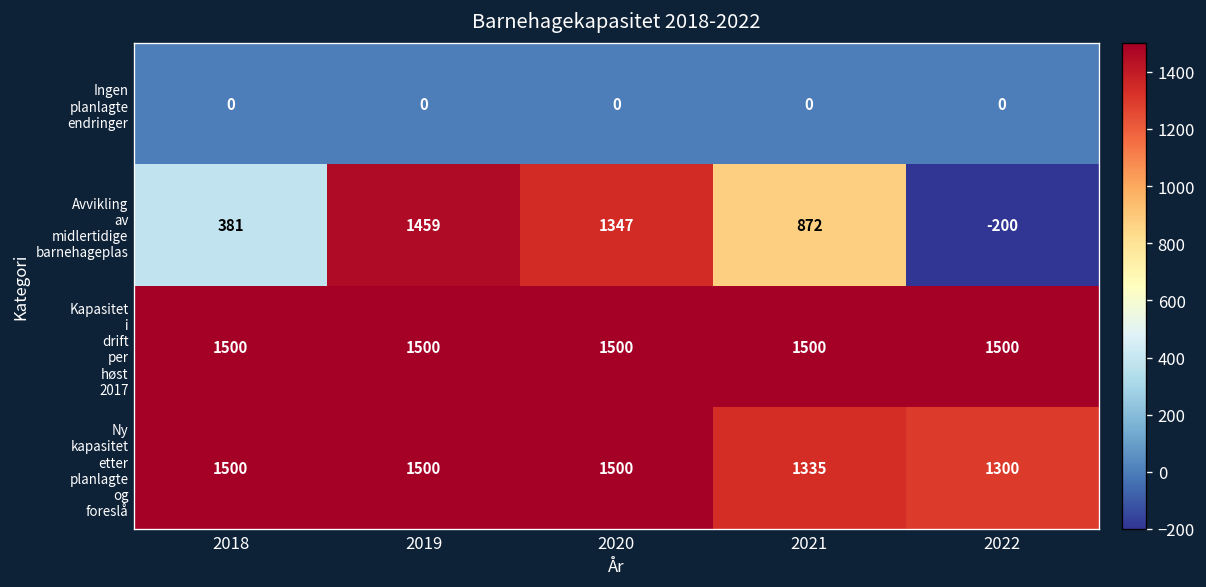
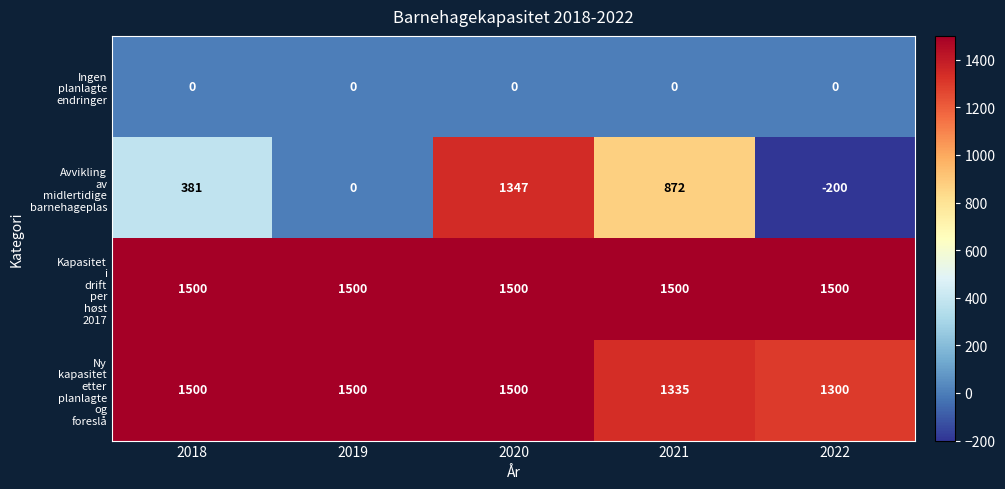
Avvikling av midlertidige barnehageplas, 2019: 1459 -> 0
